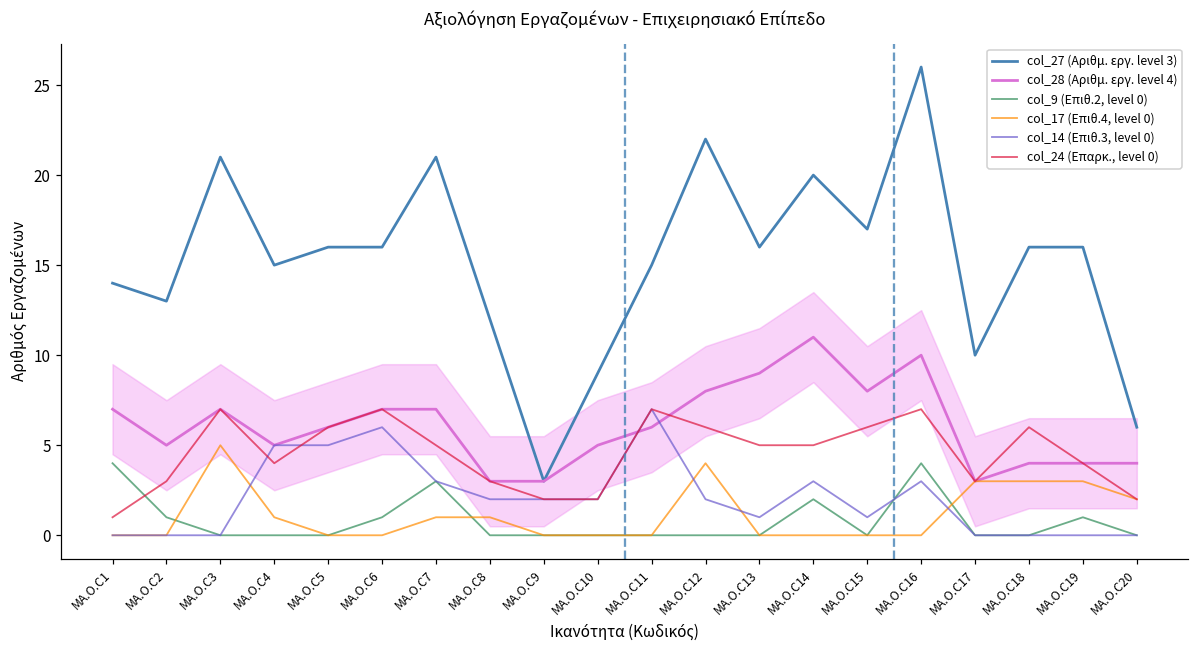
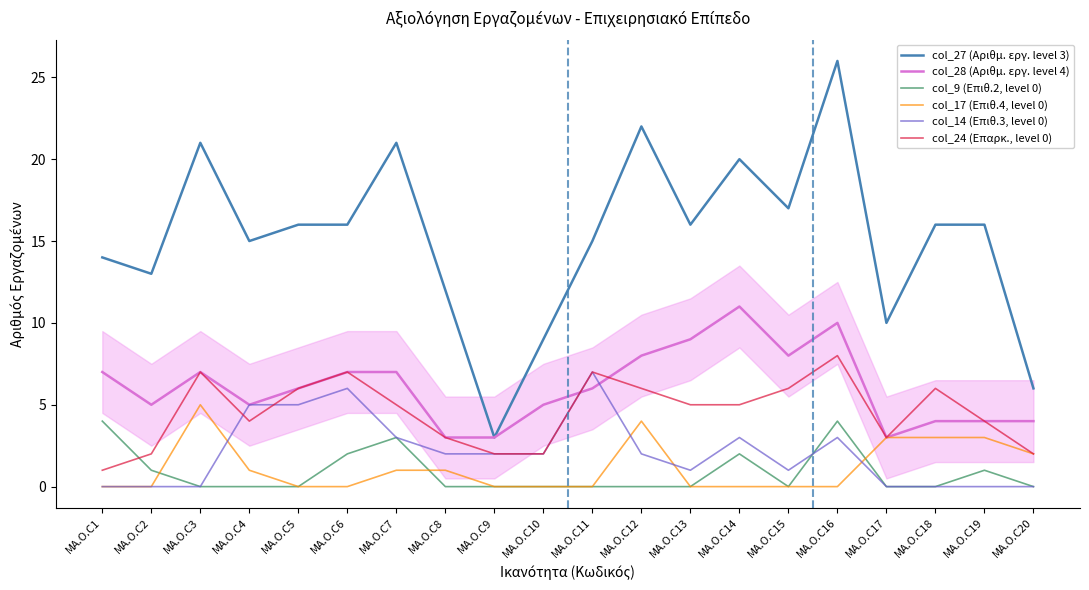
col_24 (Επαρκ., level 0), MA.O.C2: 3 -> 2
col_9 (Επιθ.2, level 0), MA.O.C6: 1 -> 2
col_24 (Επαρκ., level 0), MA.O.C16: 7 -> 8
